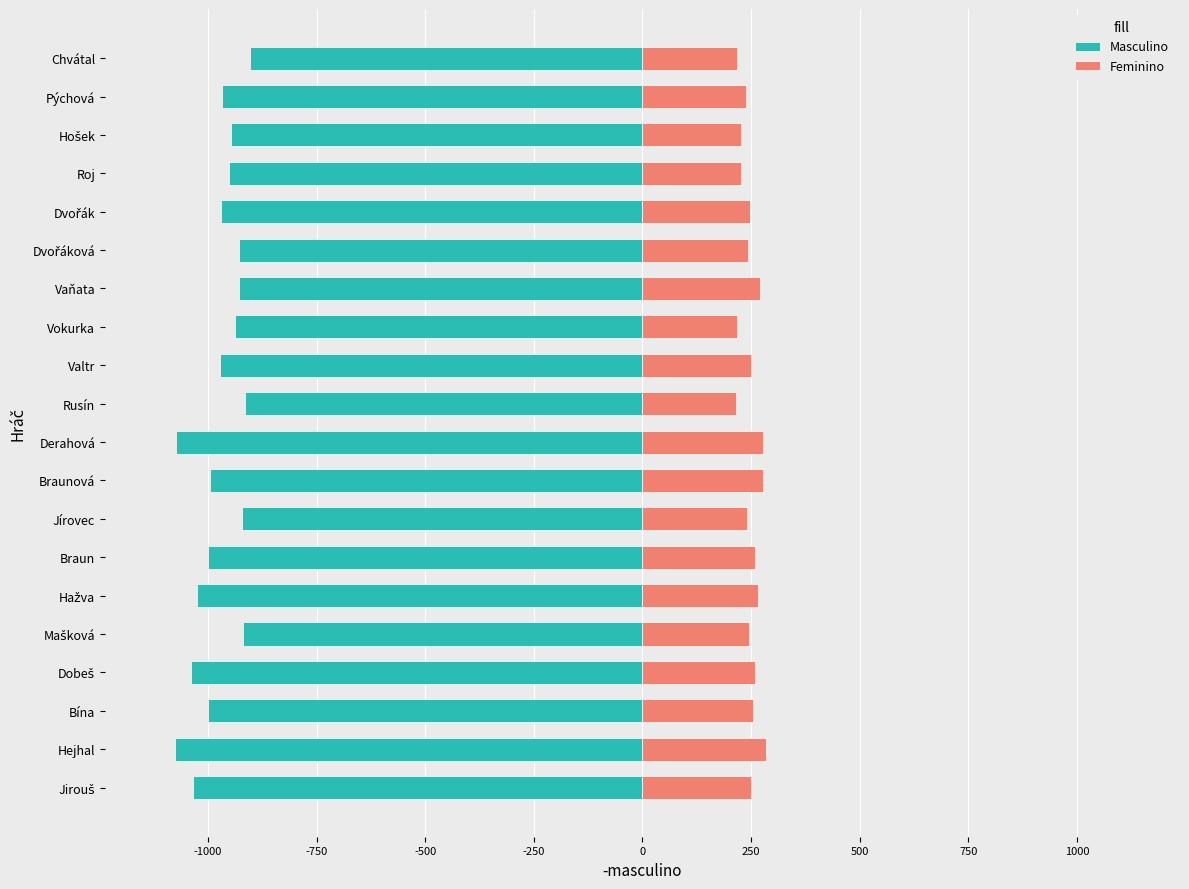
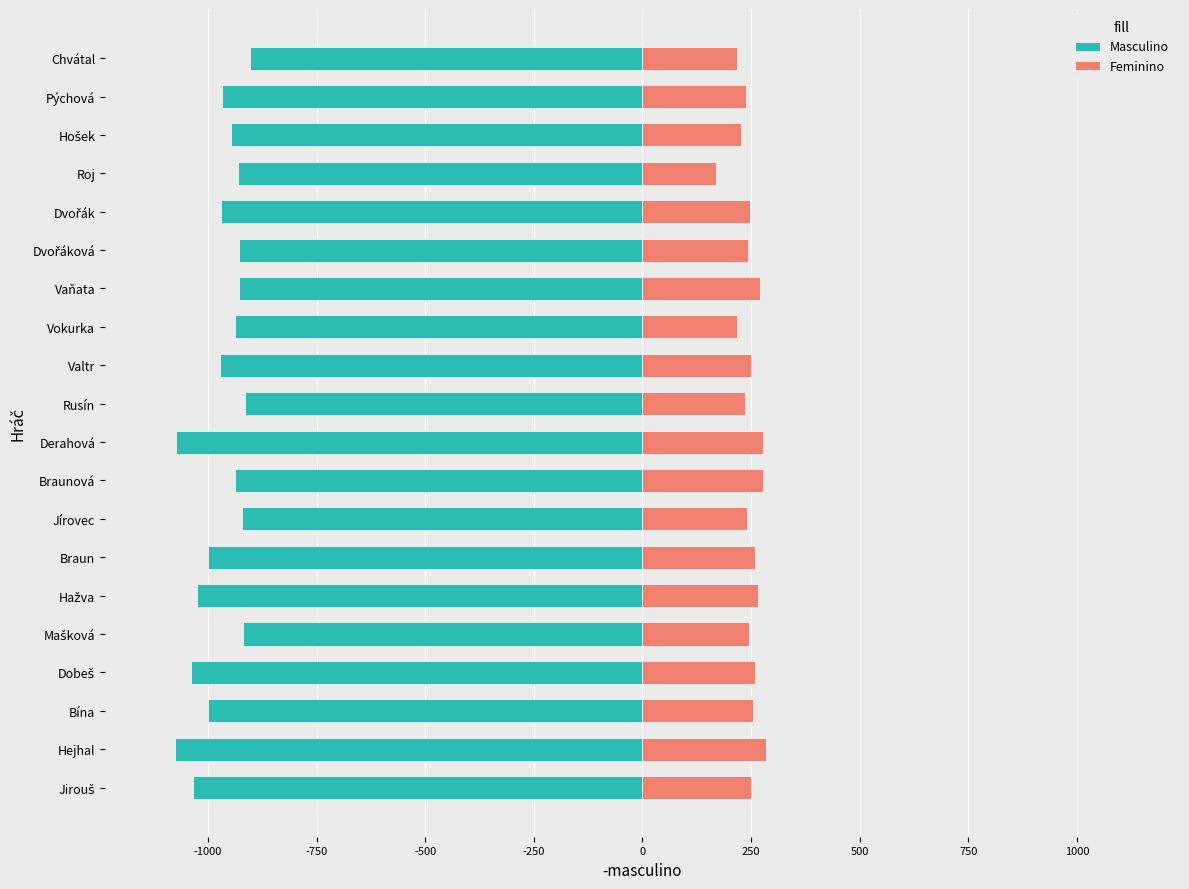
Masculino, Roj: -950 -> -930
Feminino, Roj: 230 -> 170
Feminino, Rusín: 220 -> 240
Masculino, Braunová: -1000 -> -940
